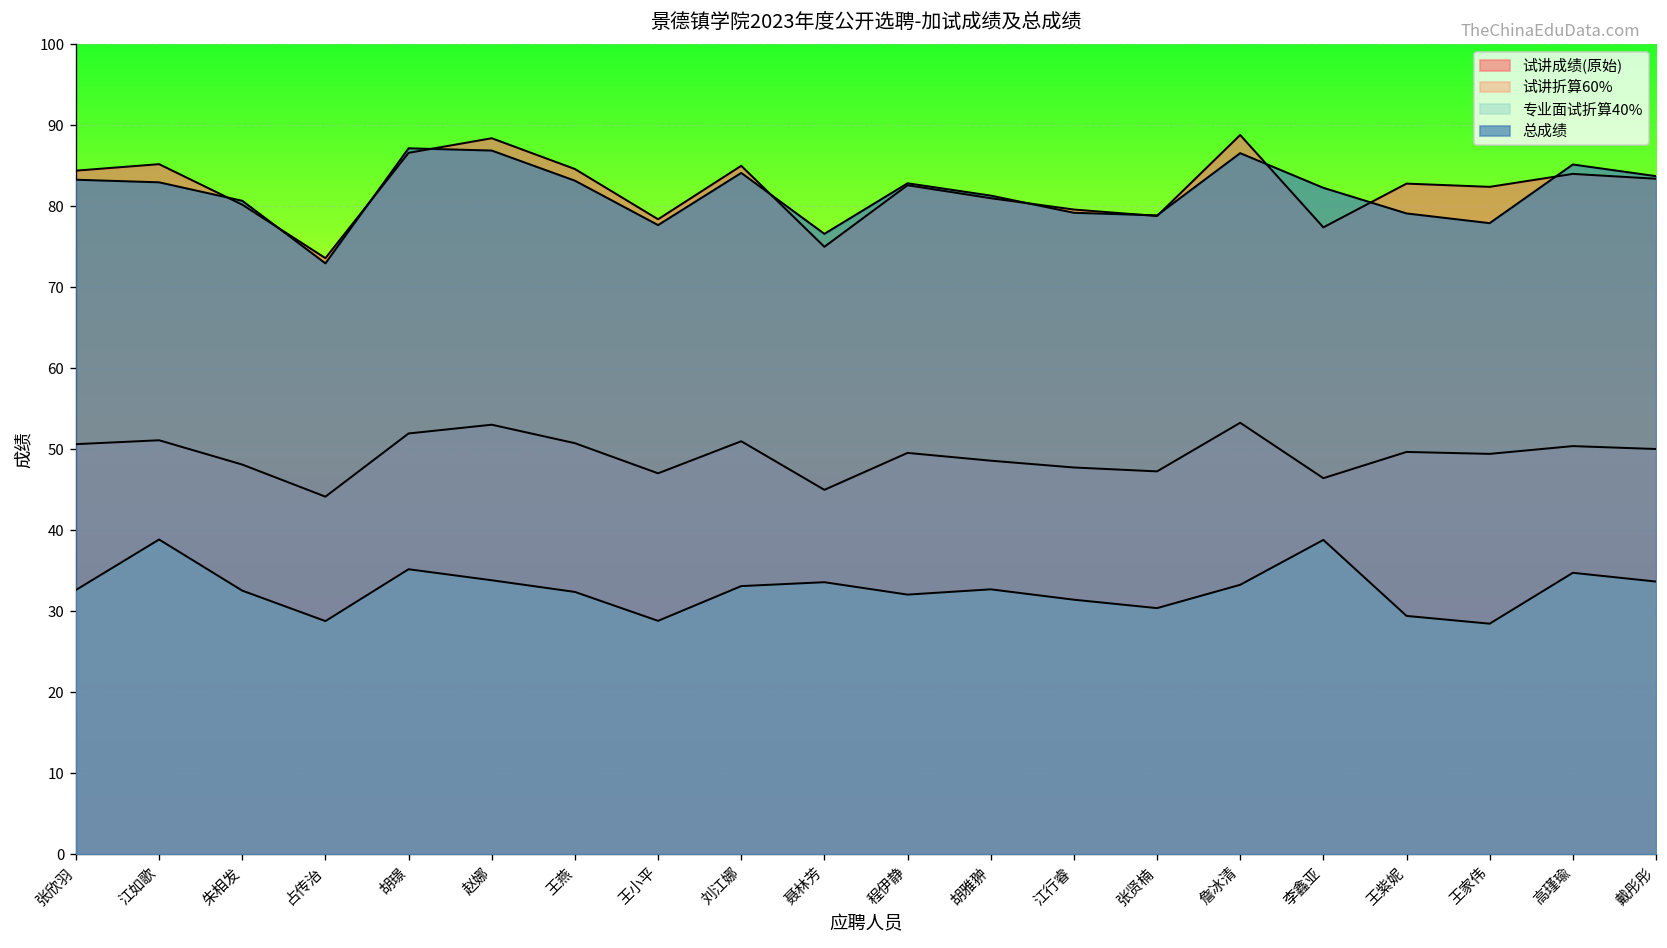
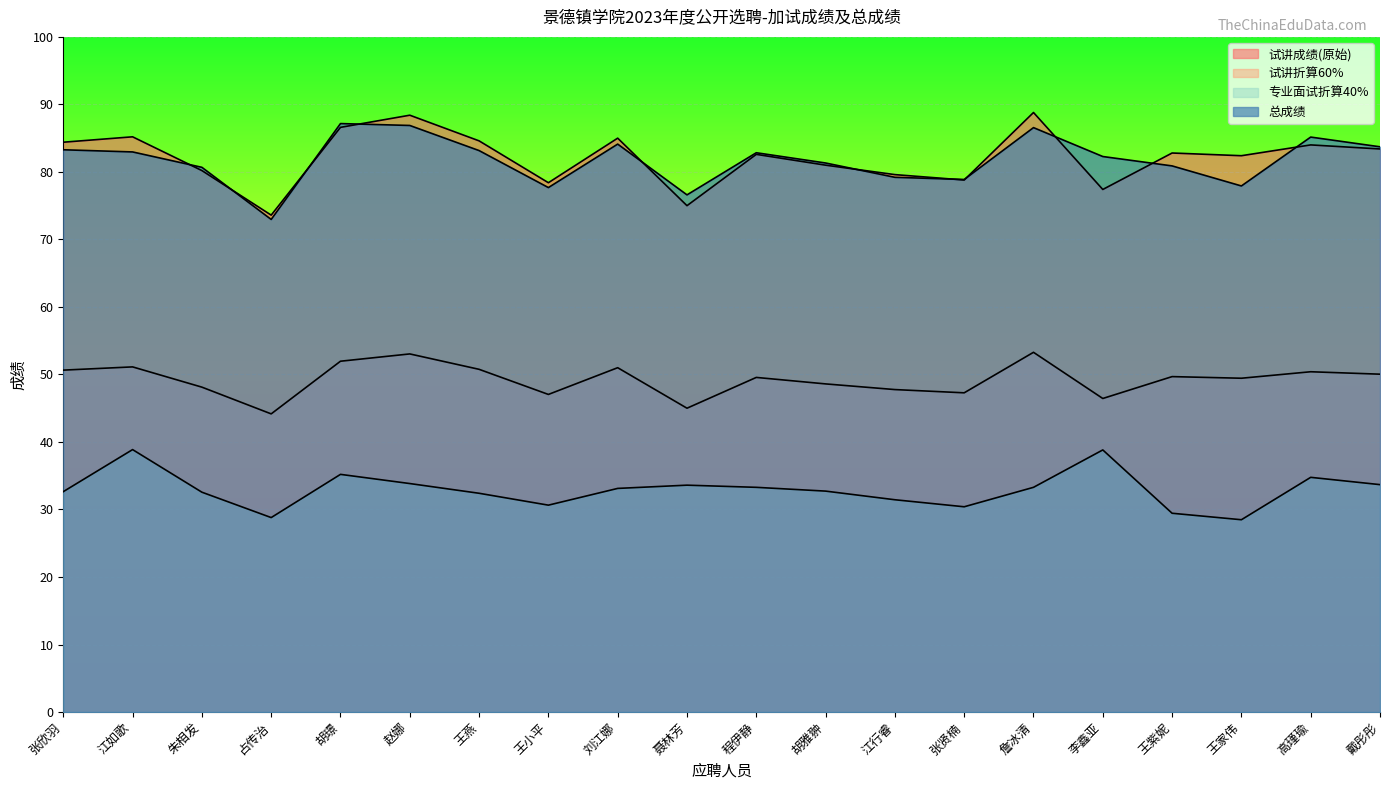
专业面试折算40%, 王小平: 29 -> 31
专业面试折算40%, 程伊静: 32 -> 33
总成绩, 王紫妮: 79 -> 81
